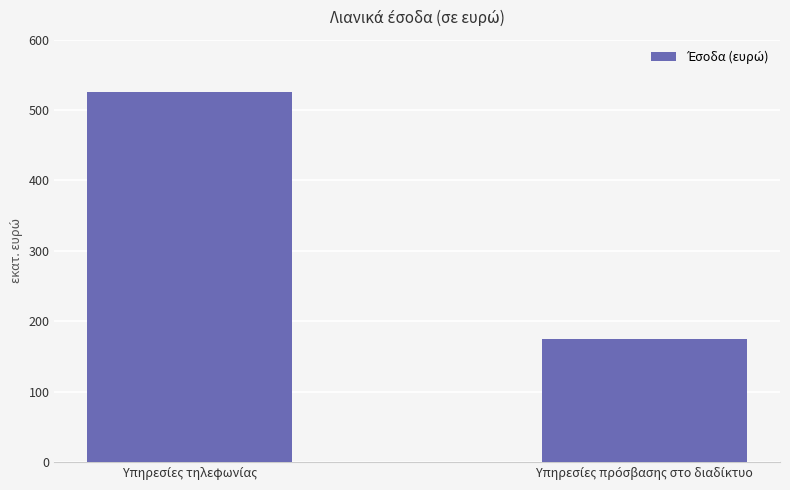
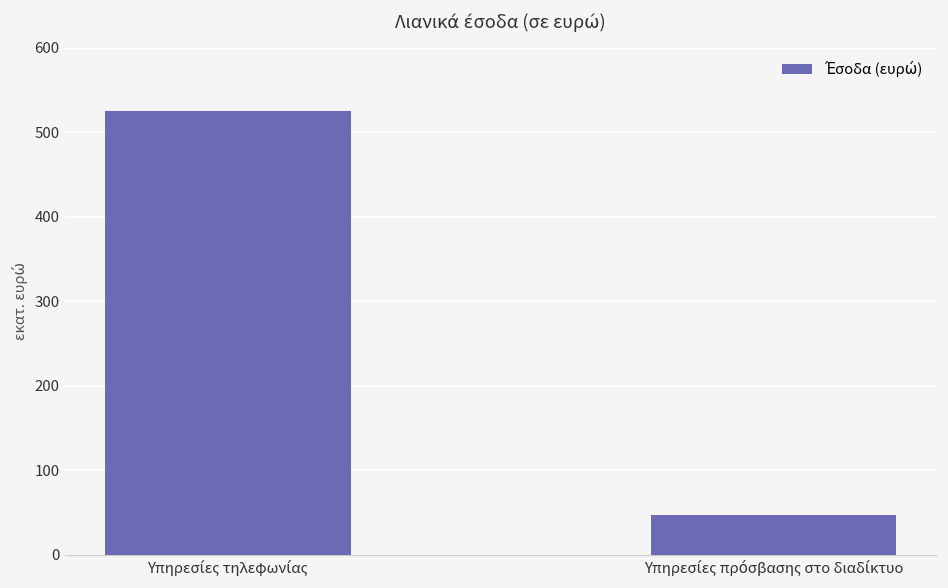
Υπηρεσίες πρόσβασης στο διαδίκτυο: 180 -> 50
